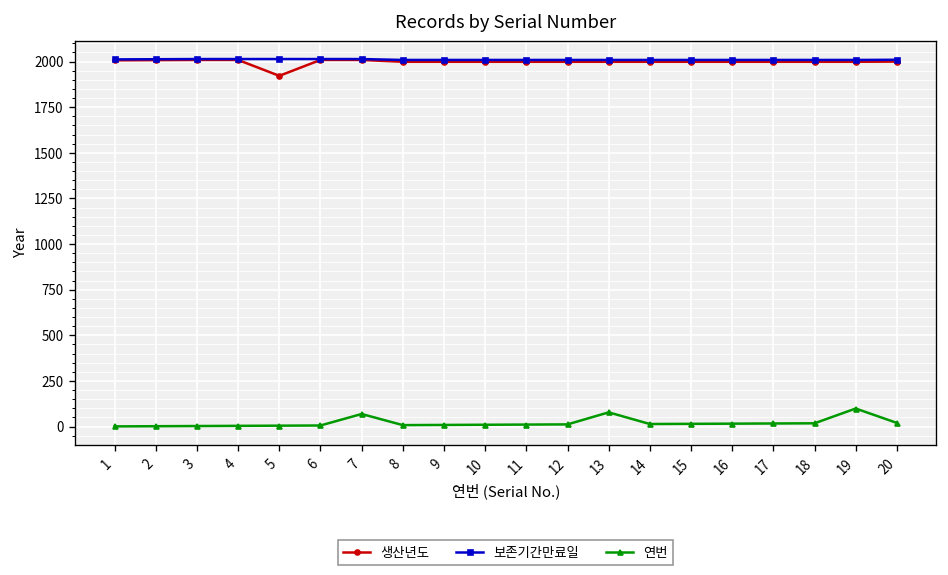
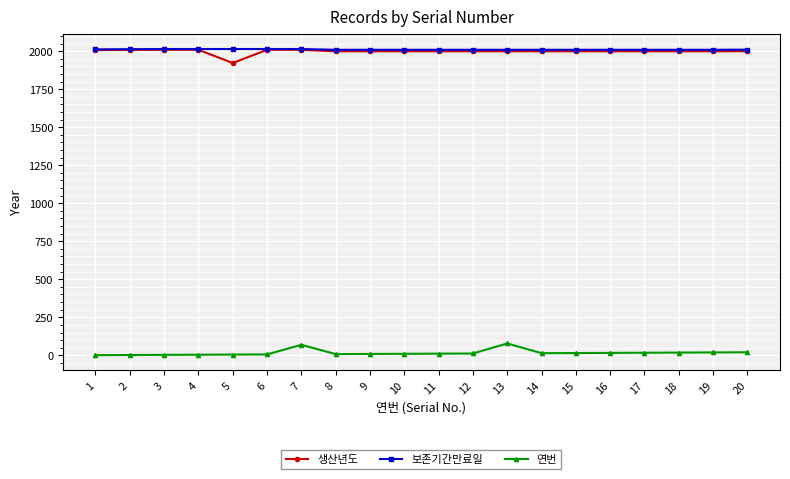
연번, 19: 100 -> 20
